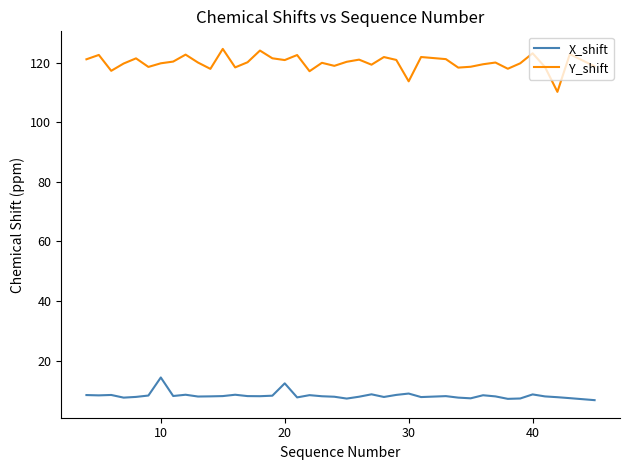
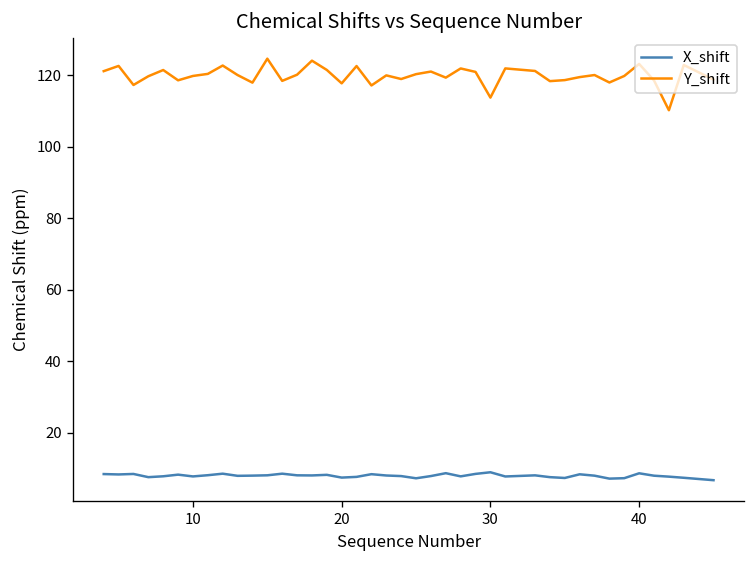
X_shift, 10: 14 -> 8
X_shift, 20: 12 -> 7
Y_shift, 20: 121 -> 118
